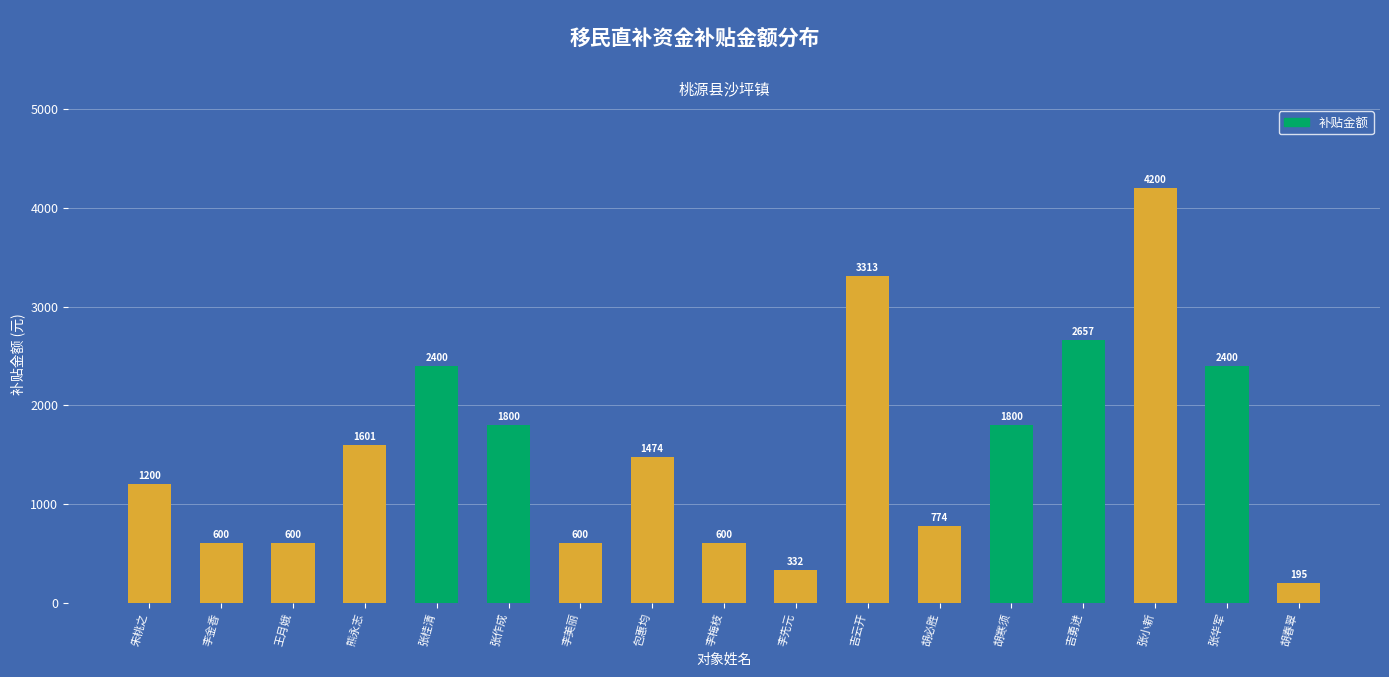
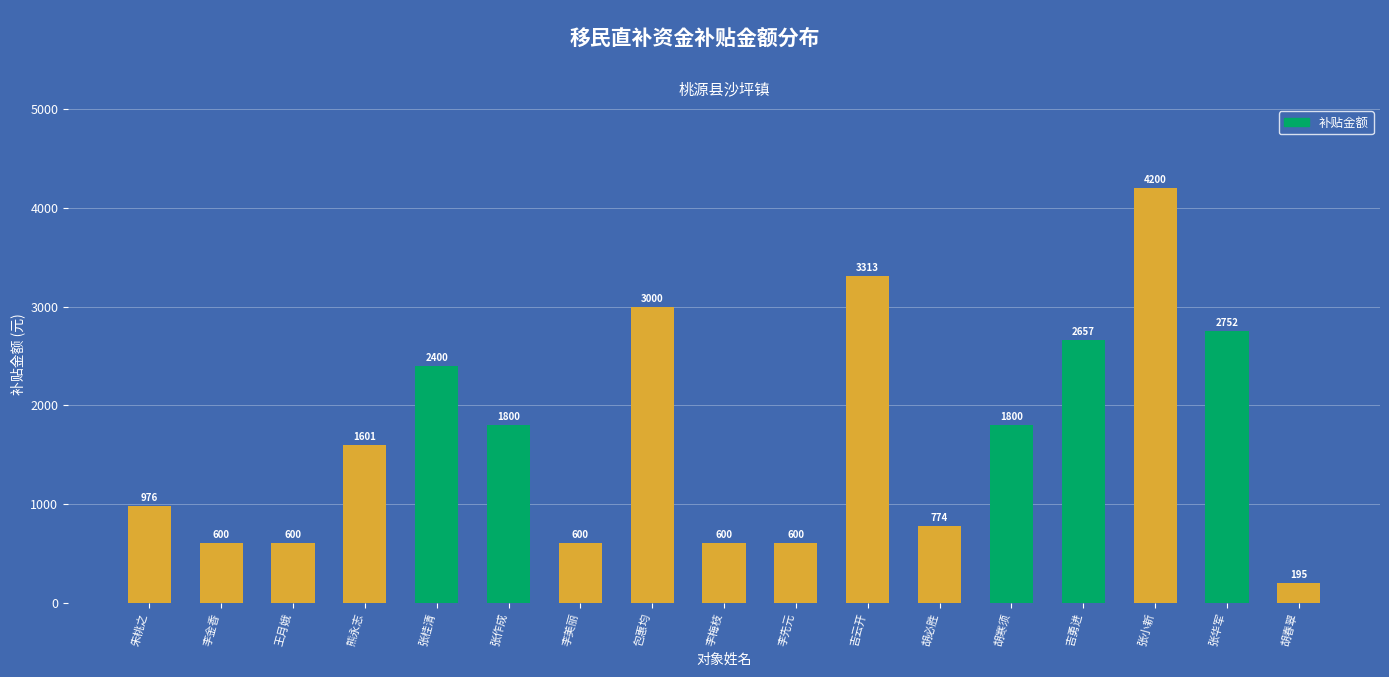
朱桃之: 1200 -> 976
包惠均: 1474 -> 3000
李先元: 332 -> 600
张华军: 2400 -> 2752
